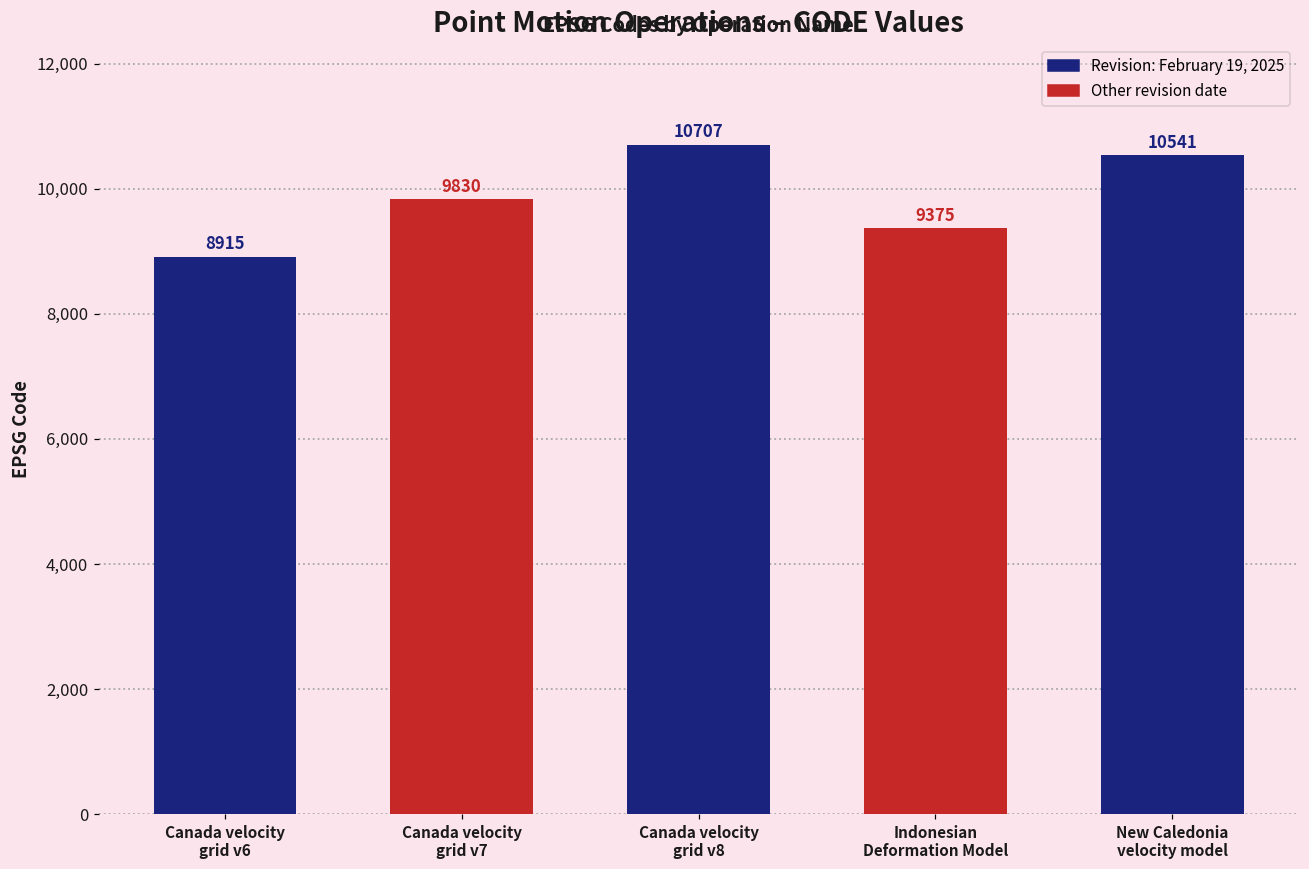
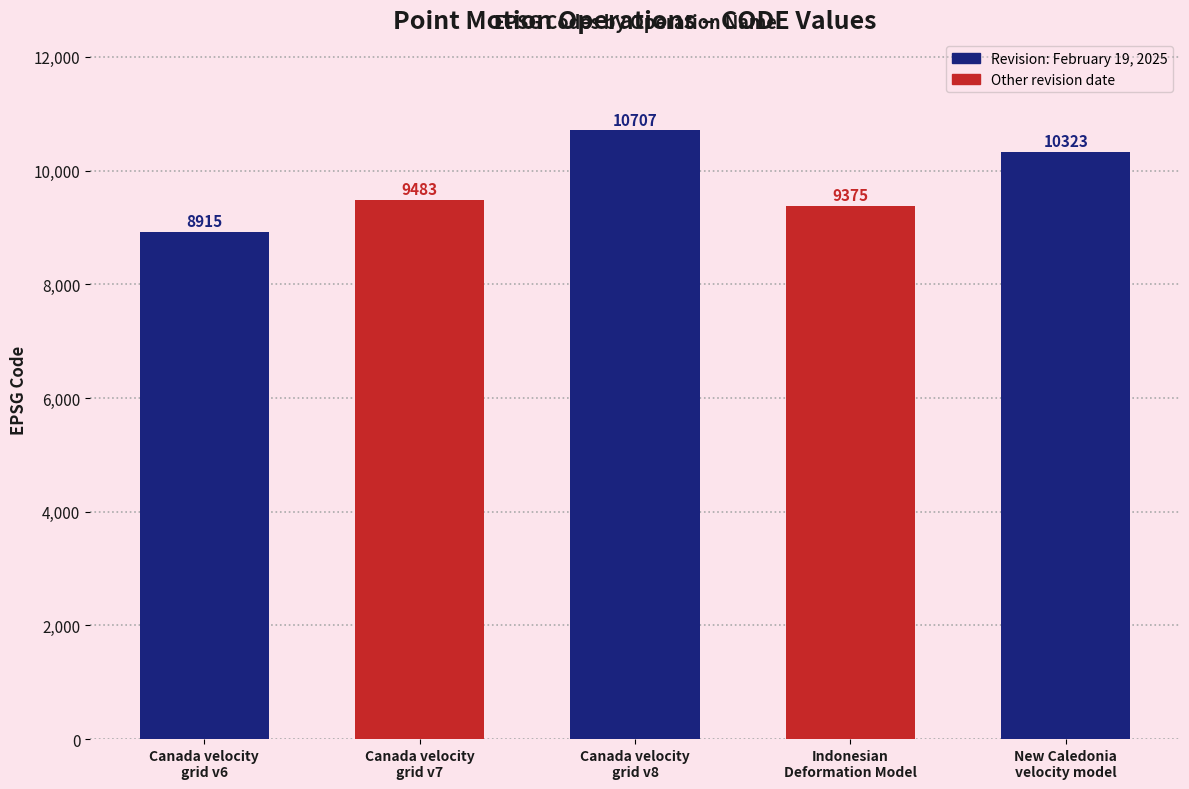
Canada velocity grid v7: 9830 -> 9483
New Caledonia velocity model: 10541 -> 10323
